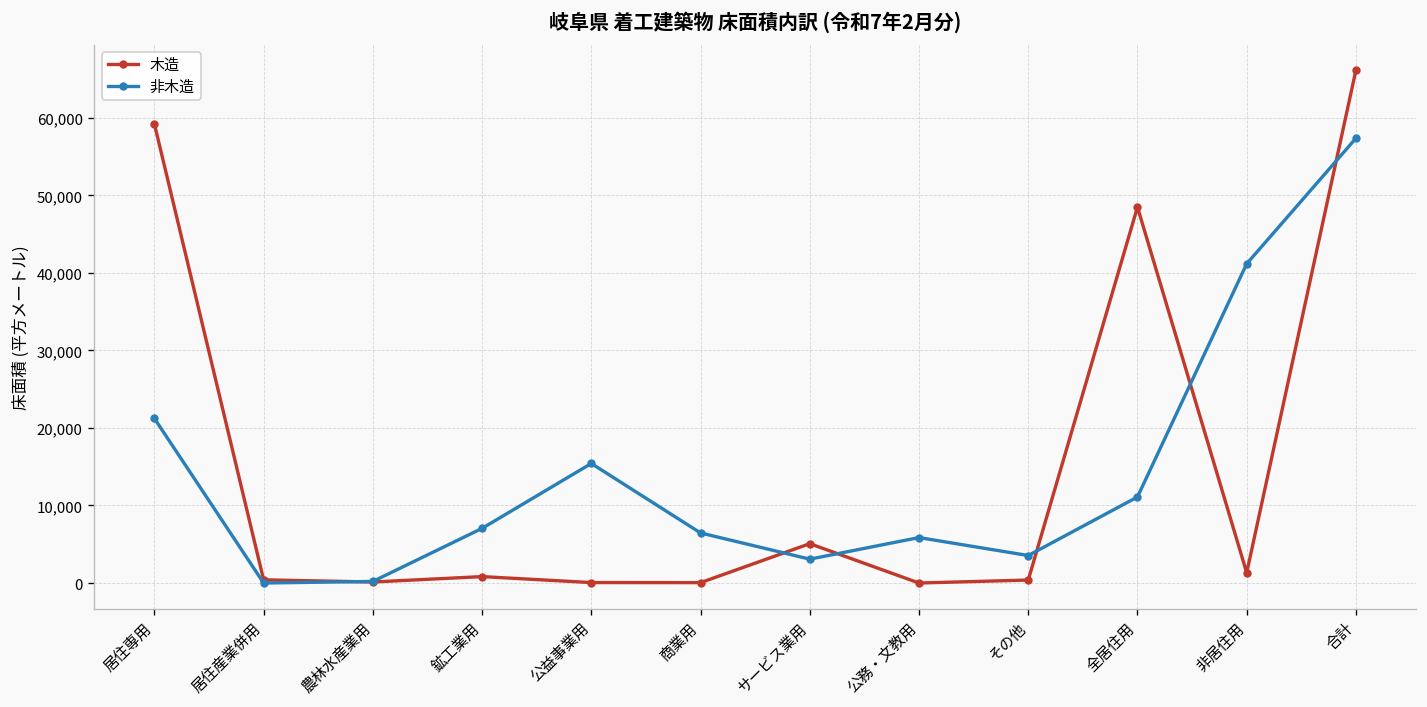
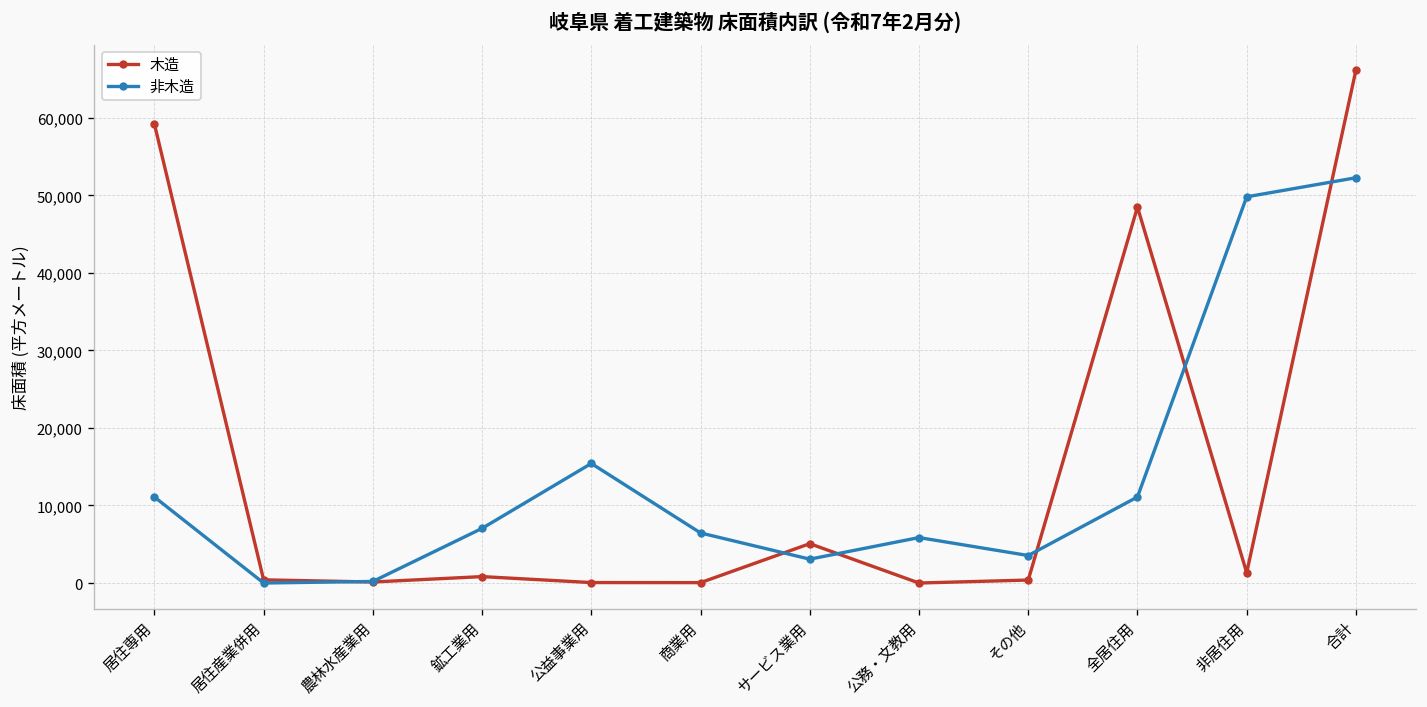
非木造, 居住専用: 21,000 -> 11,000
非木造, 非居住用: 41,000 -> 50,000
非木造, 合計: 57,000 -> 52,000
